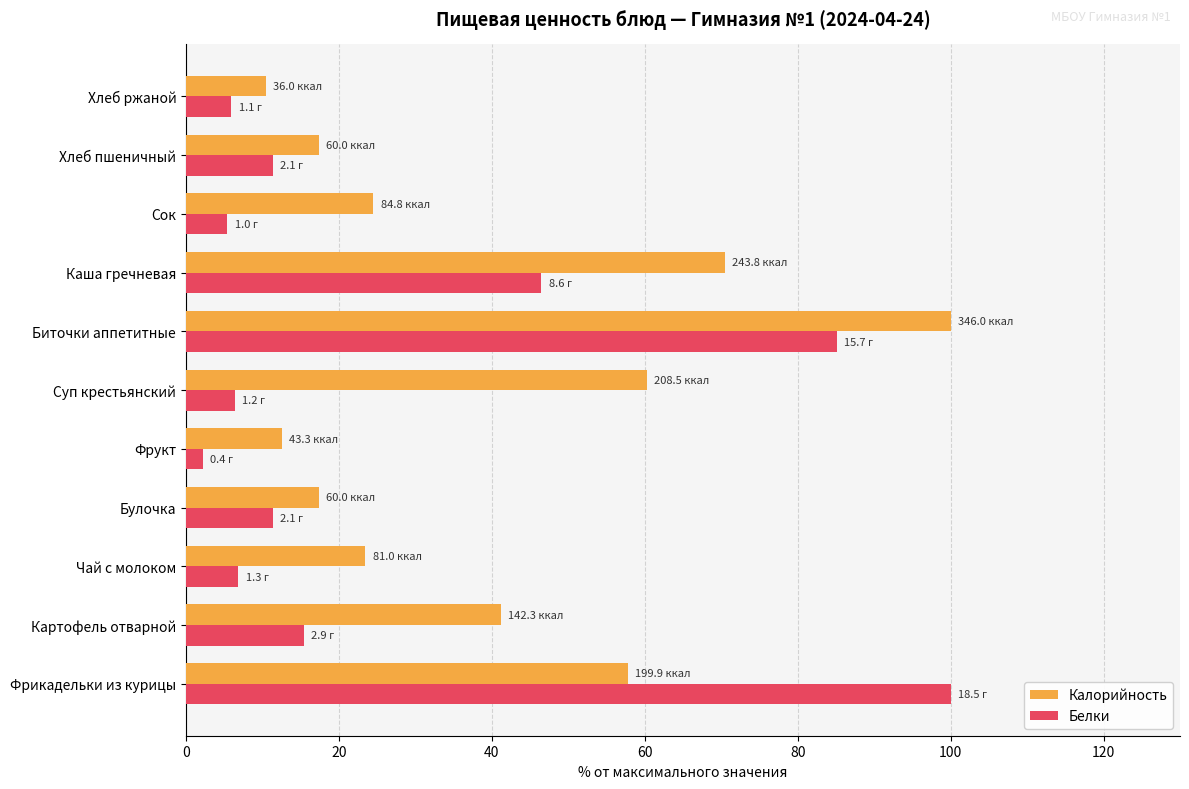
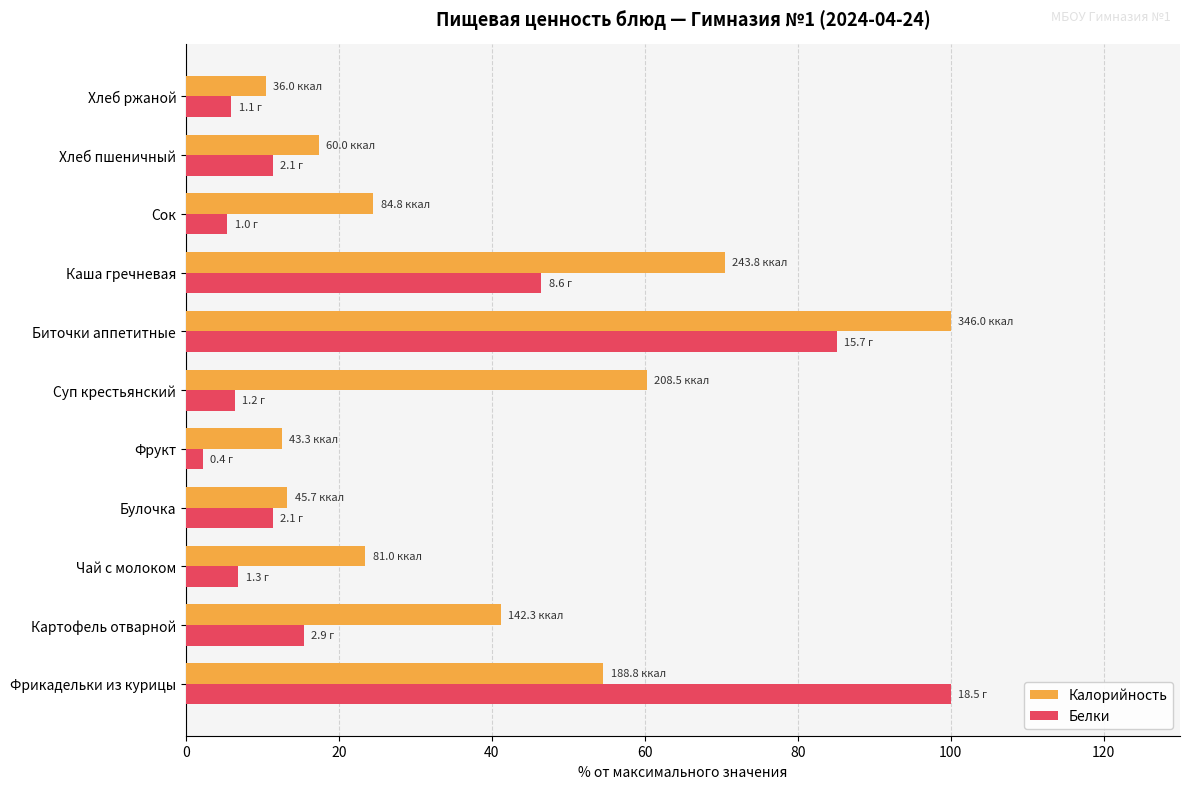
Калорийность, Булочка: 60.0 -> 45.7
Калорийность, Фрикадельки из курицы: 199.9 -> 188.8
